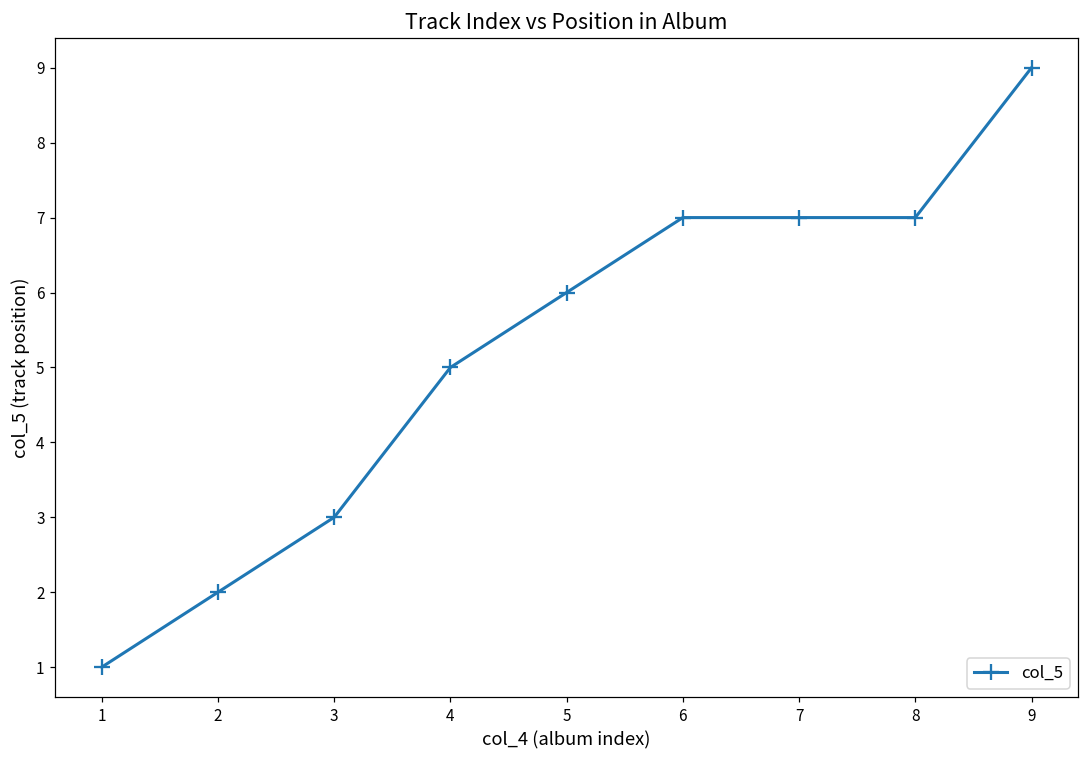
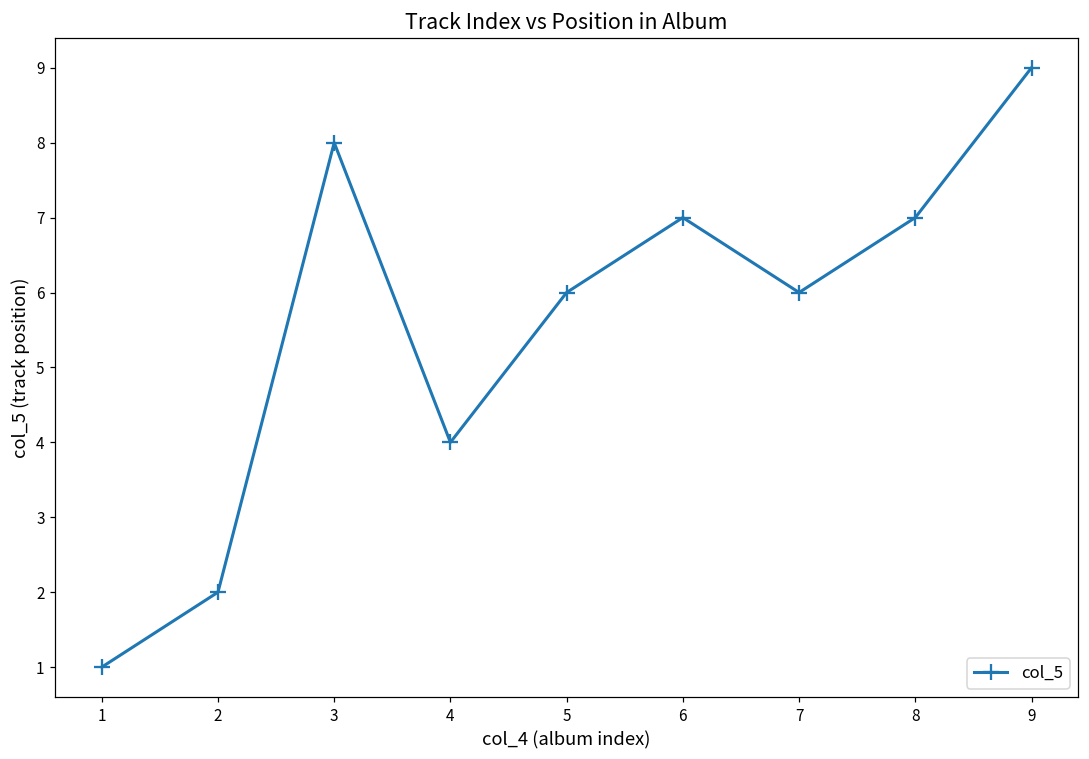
3: 3 -> 8
4: 5 -> 4
7: 7 -> 6
